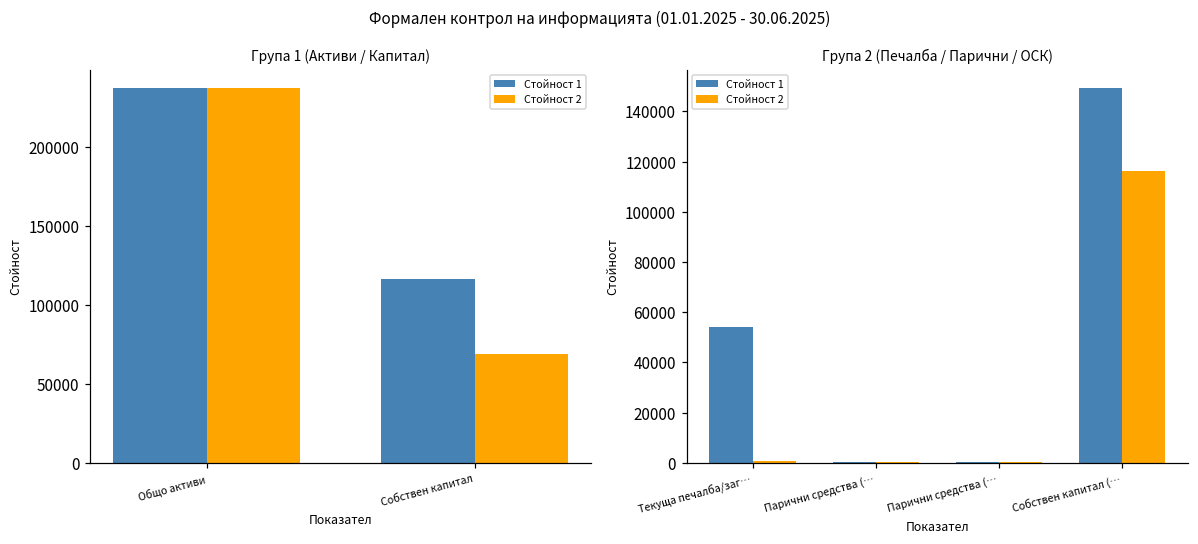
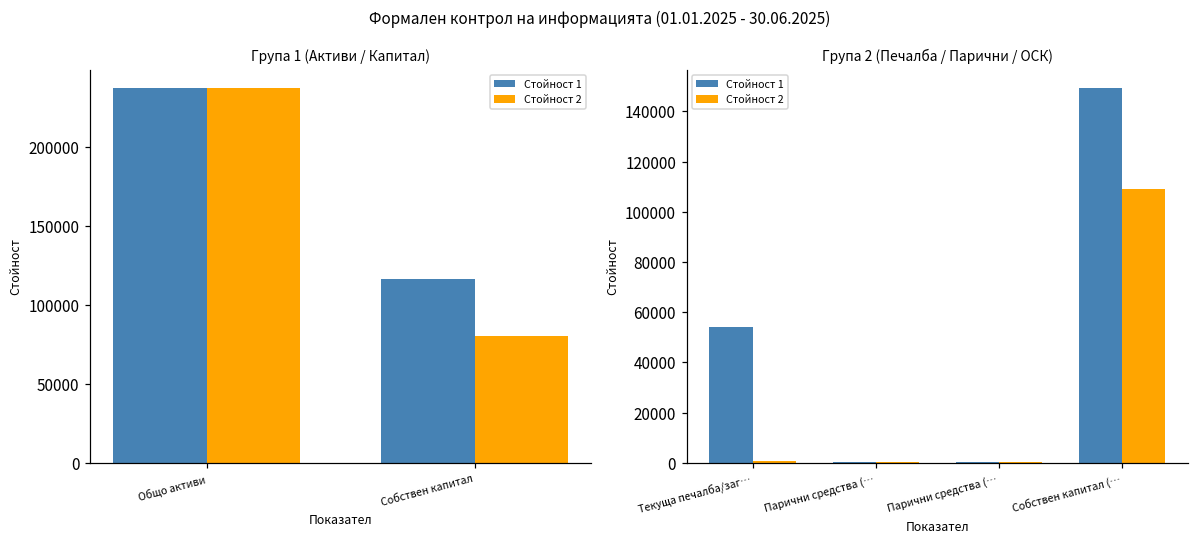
Група 1 (Активи / Капитал), Стойност 2, Собствен капитал: 69000 -> 80000
Група 2 (Печалба / Парични / ОСК), Стойност 2, Собствен капитал (…: 116000 -> 109000
